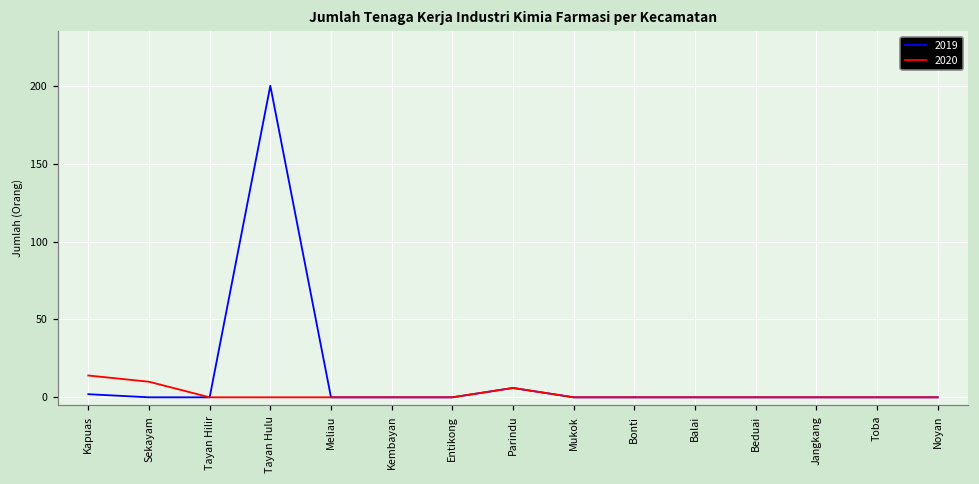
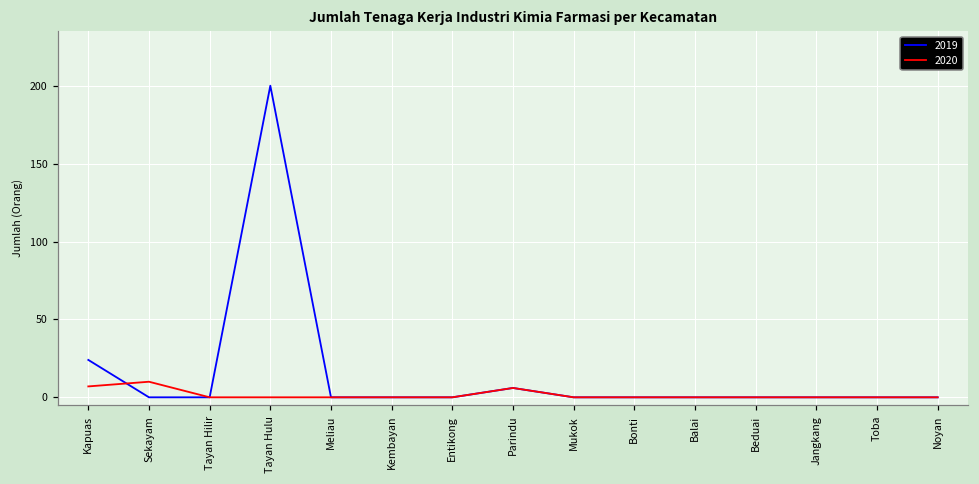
2019, Kapuas: 2 -> 24
2020, Kapuas: 14 -> 7
